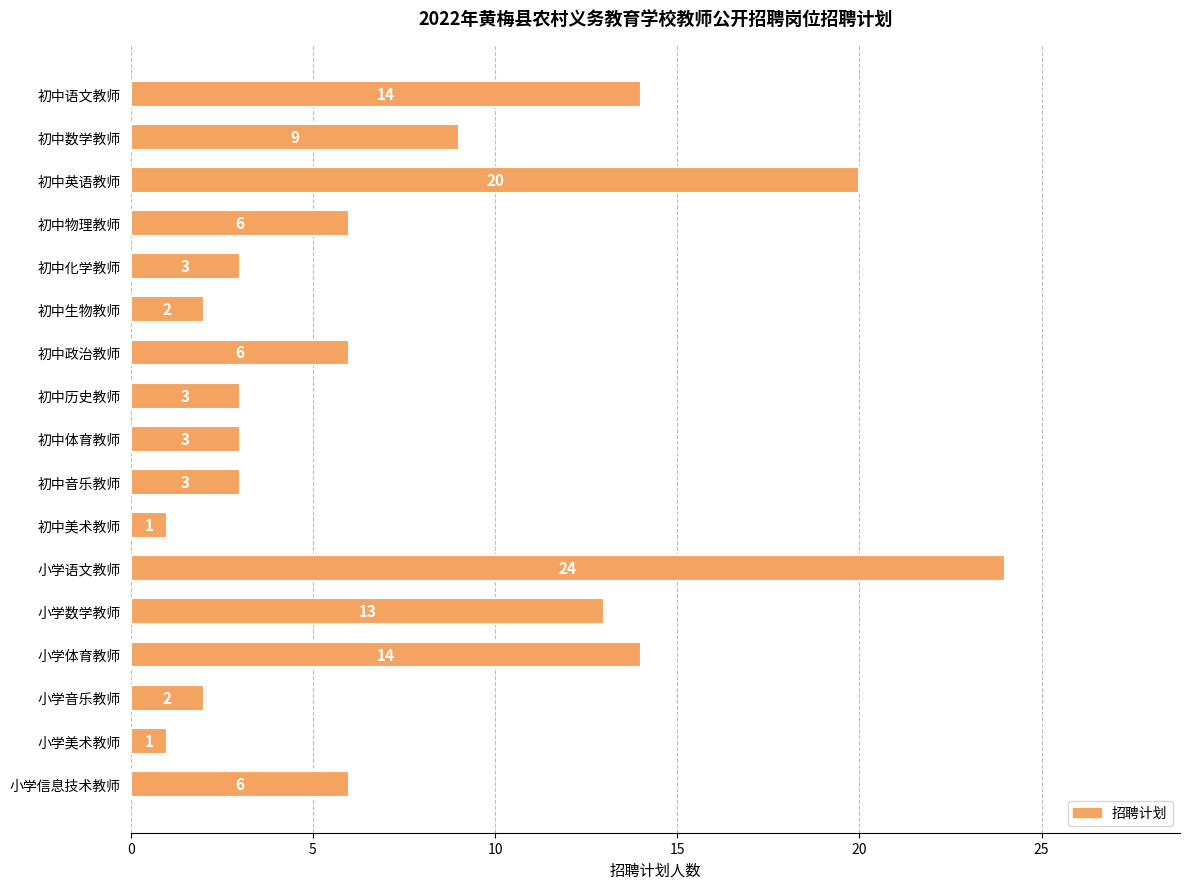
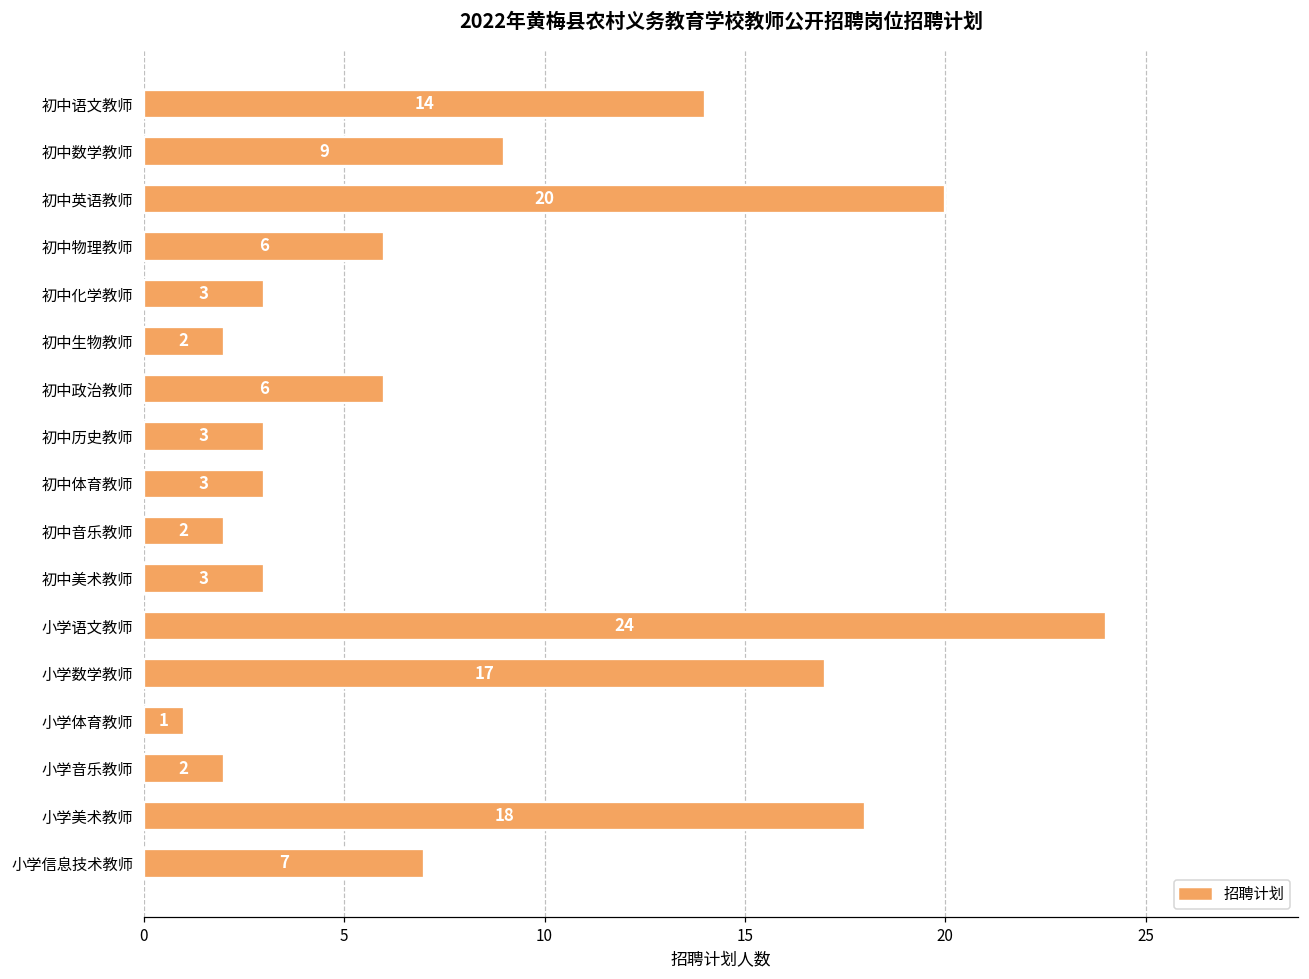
初中音乐教师: 3 -> 2
初中美术教师: 1 -> 3
小学数学教师: 13 -> 17
小学体育教师: 14 -> 1
小学美术教师: 1 -> 18
小学信息技术教师: 6 -> 7
